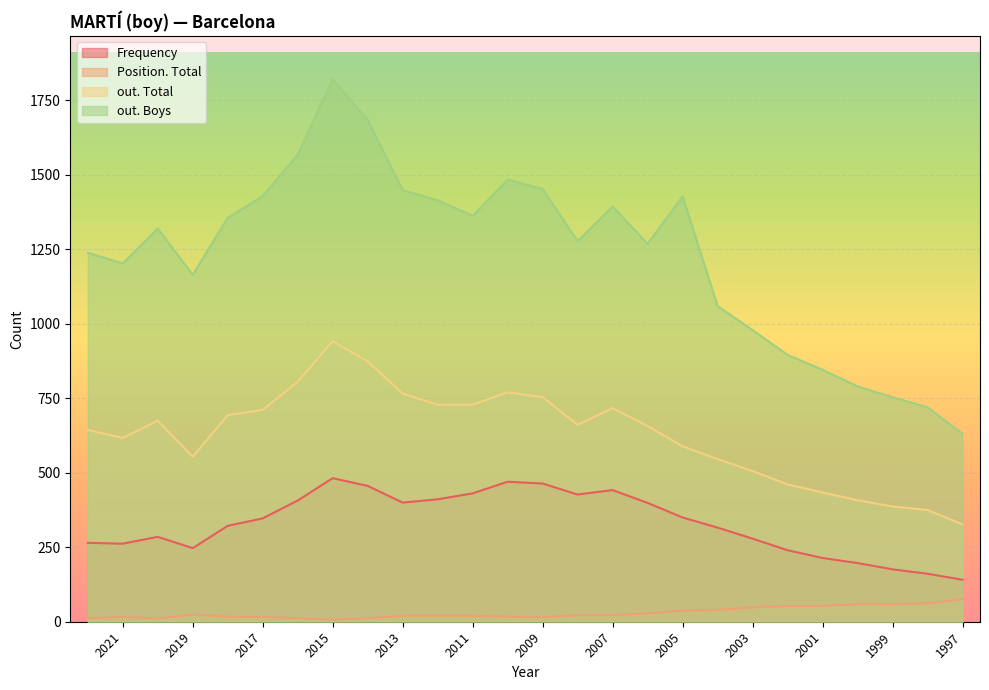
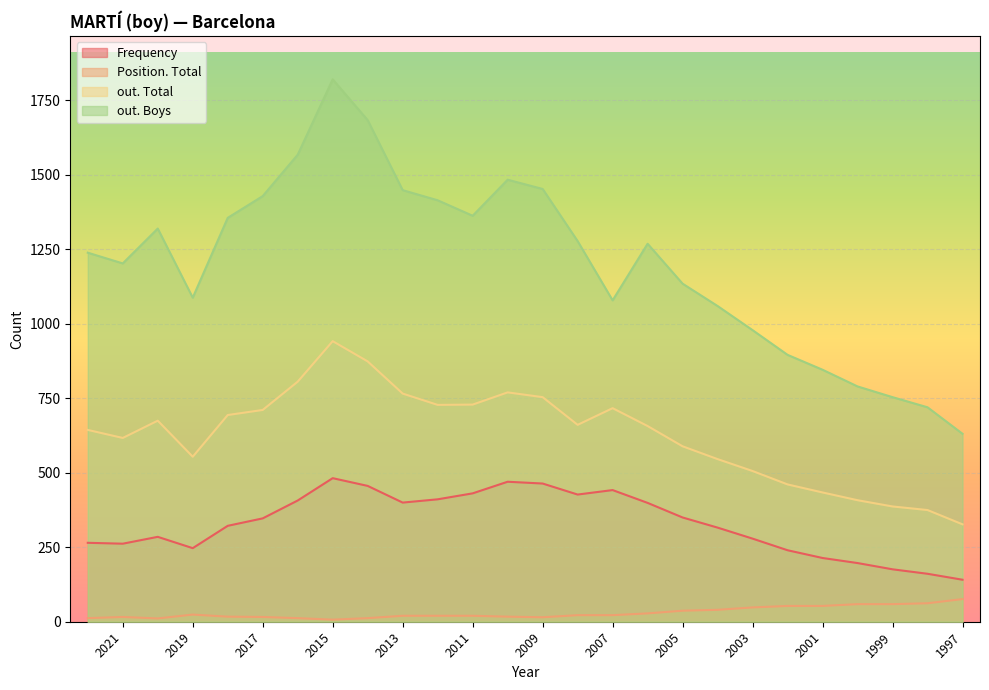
out. Boys, 2019: 1170 -> 1090
out. Boys, 2007: 1390 -> 1080
out. Boys, 2005: 1430 -> 1140
